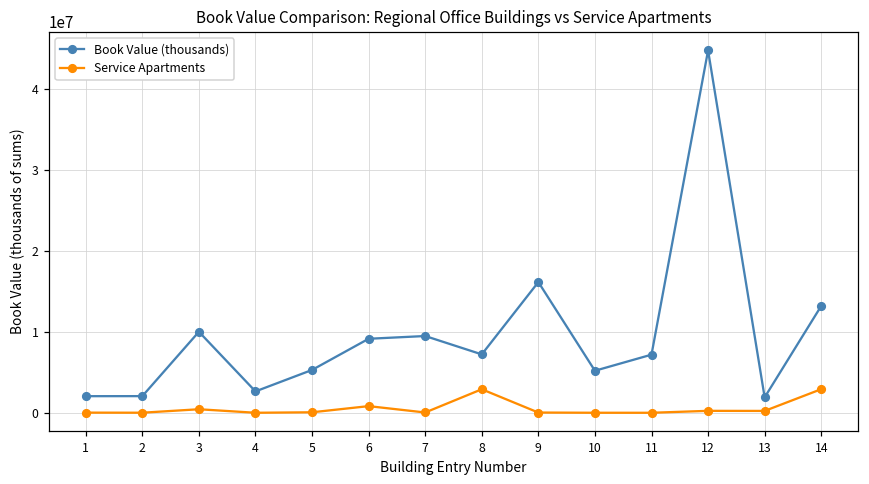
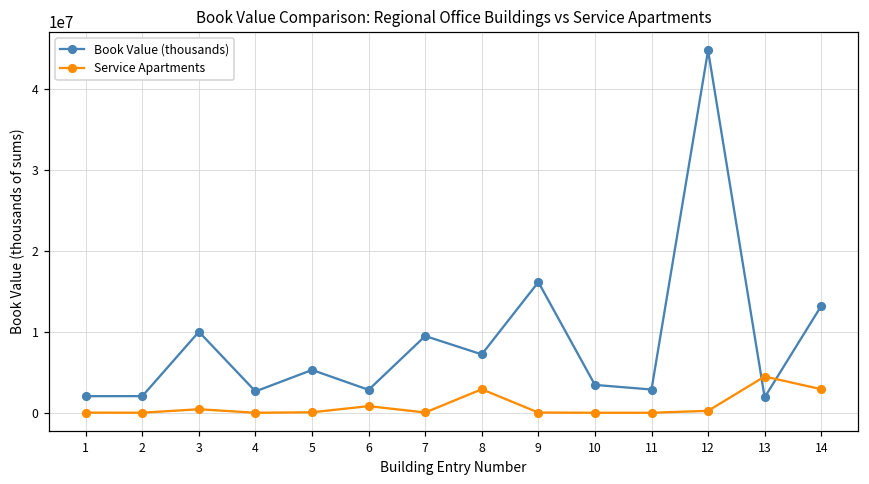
Book Value (thousands), 6: 9000000 -> 3000000
Book Value (thousands), 10: 5000000 -> 3000000
Book Value (thousands), 11: 7000000 -> 3000000
Service Apartments, 13: 0 -> 4000000
